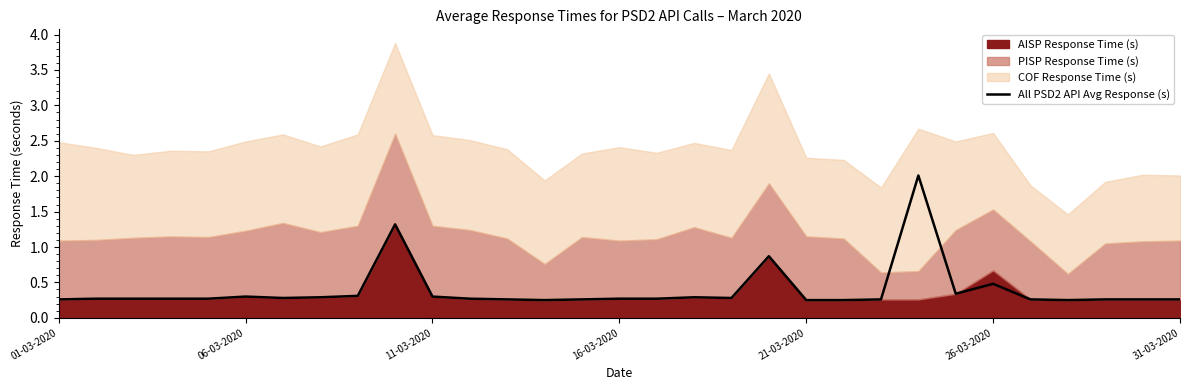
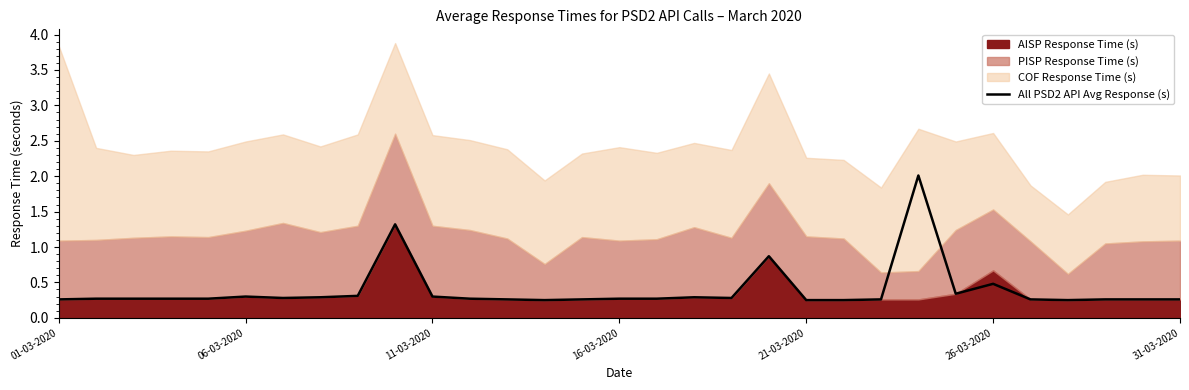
COF Response Time (s), 01-03-2020: 1.4 -> 2.8
